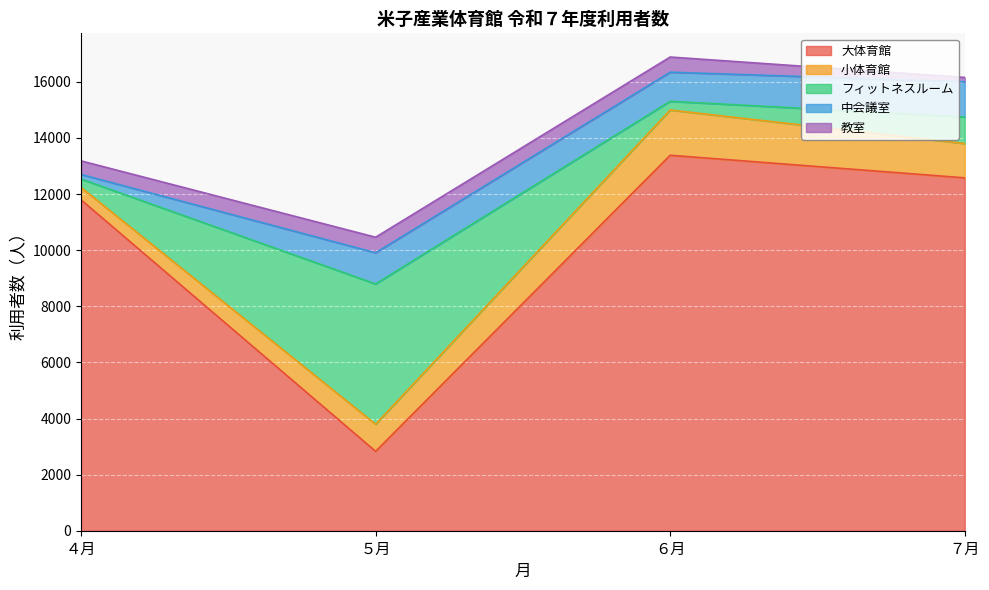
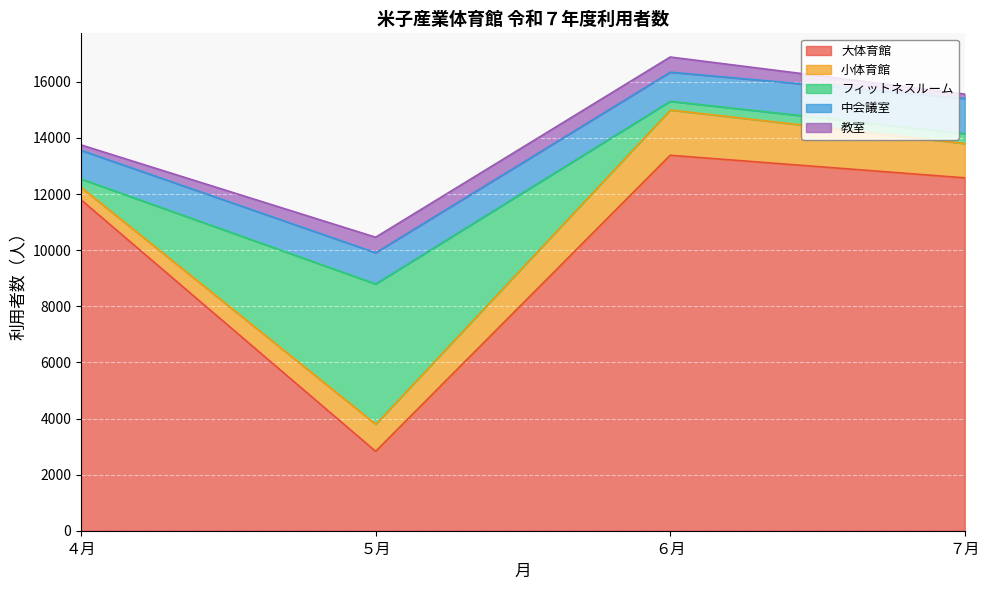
中会議室, ４月: 200 -> 1000
教室, ４月: 500 -> 200
フィットネスルーム, ７月: 900 -> 400
